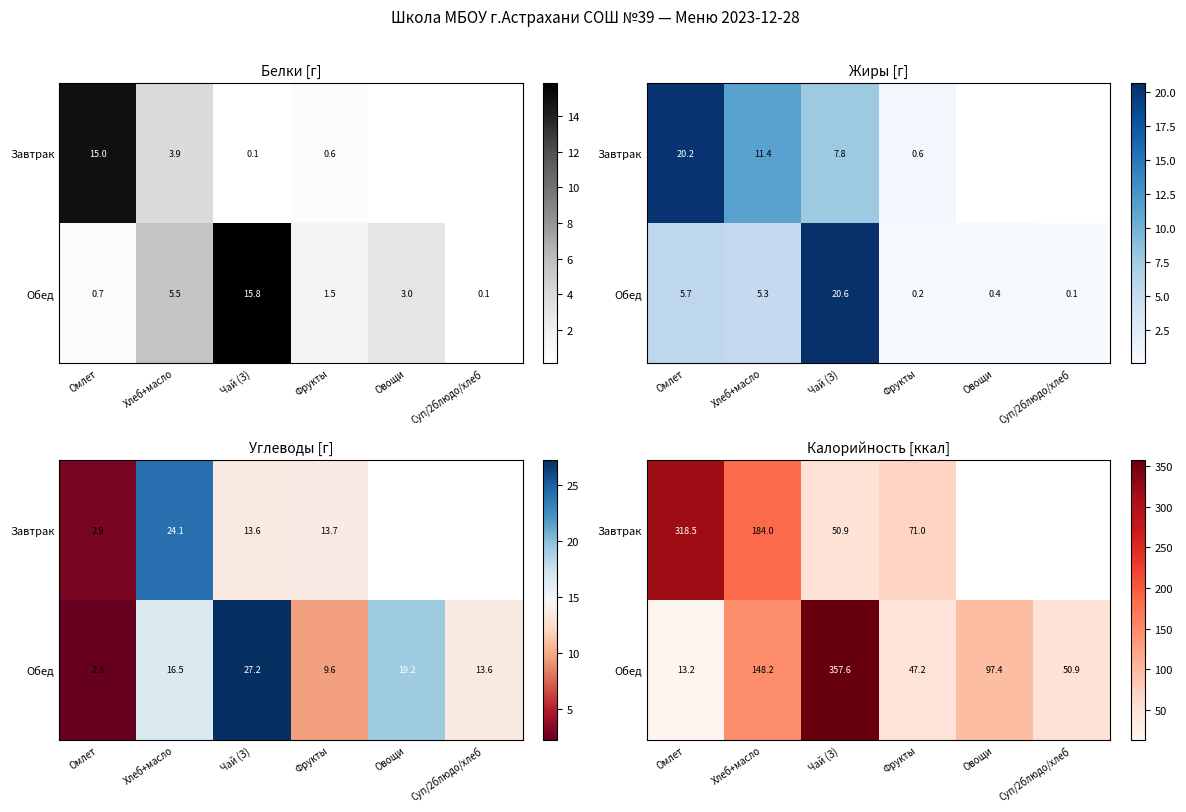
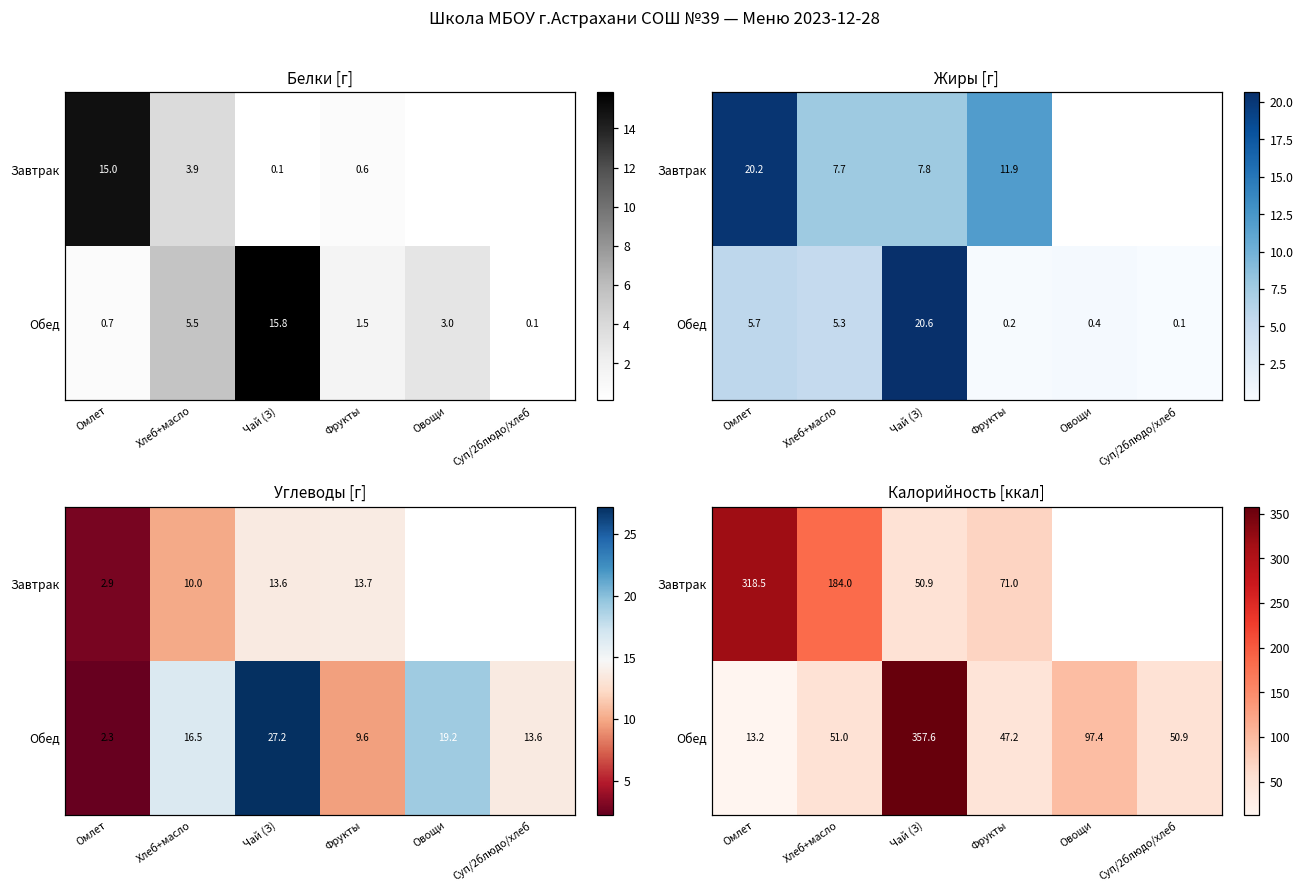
Жиры [г], Завтрак, Хлеб+масло: 11.4 -> 7.7
Жиры [г], Завтрак, Фрукты: 0.6 -> 11.9
Углеводы [г], Завтрак, Хлеб+масло: 24.1 -> 10.0
Калорийность [ккал], Обед, Хлеб+масло: 148.2 -> 51.0
